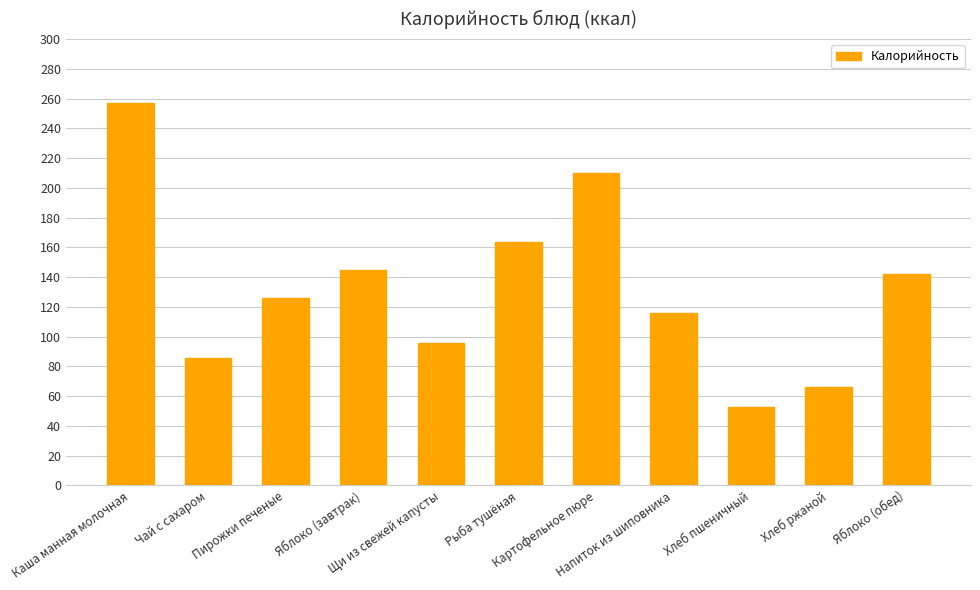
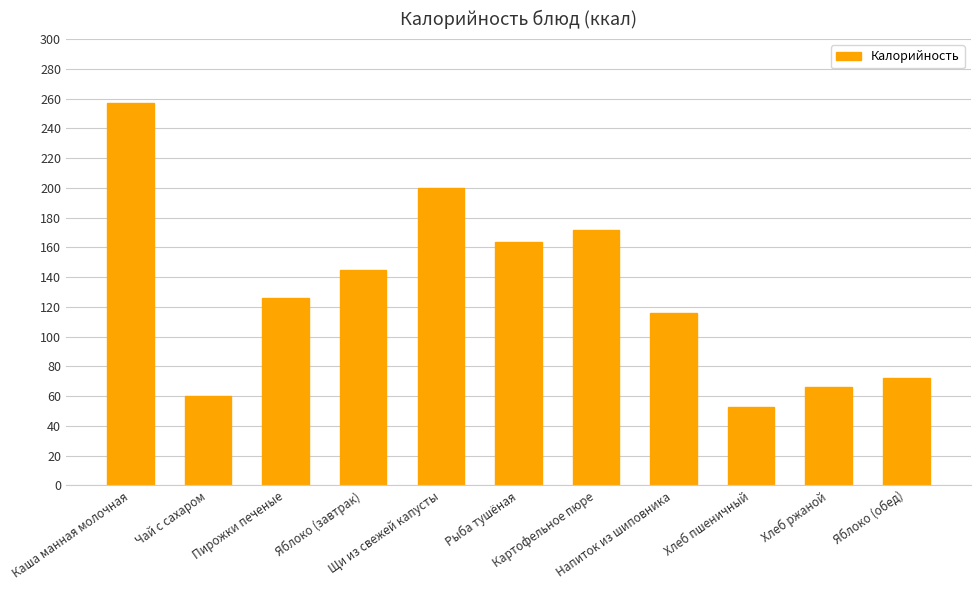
Чай с сахаром: 85 -> 60
Щи из свежей капусты: 96 -> 200
Картофельное пюре: 210 -> 172
Яблоко (обед): 142 -> 72
